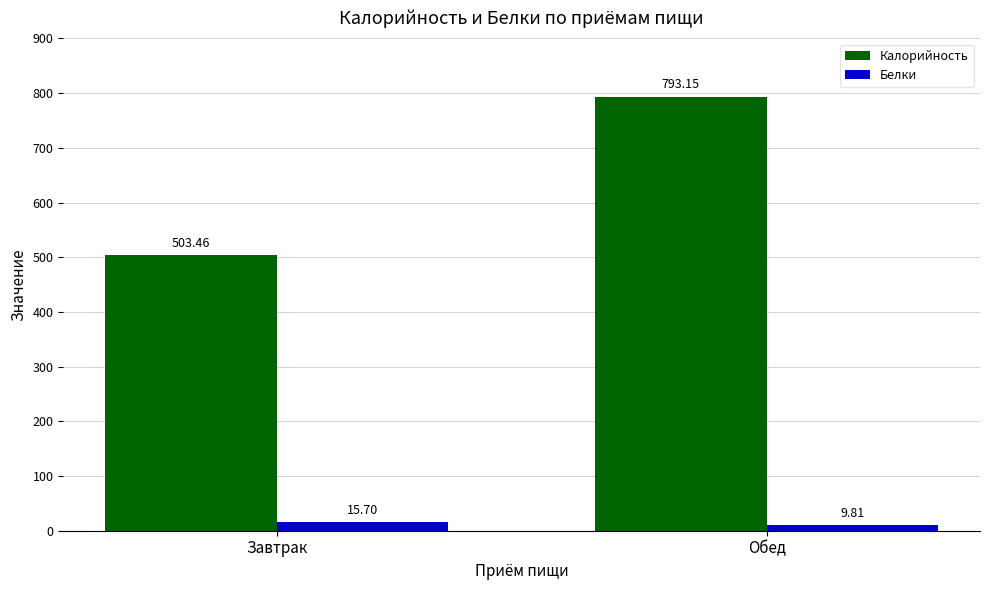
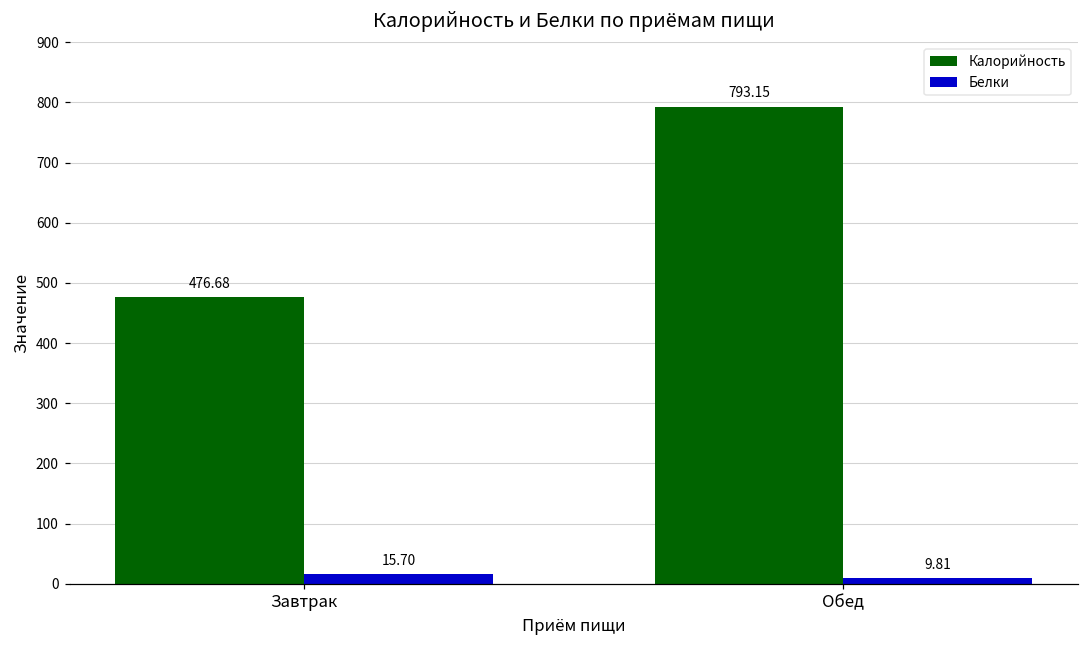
Калорийность, Завтрак: 503.46 -> 476.68
